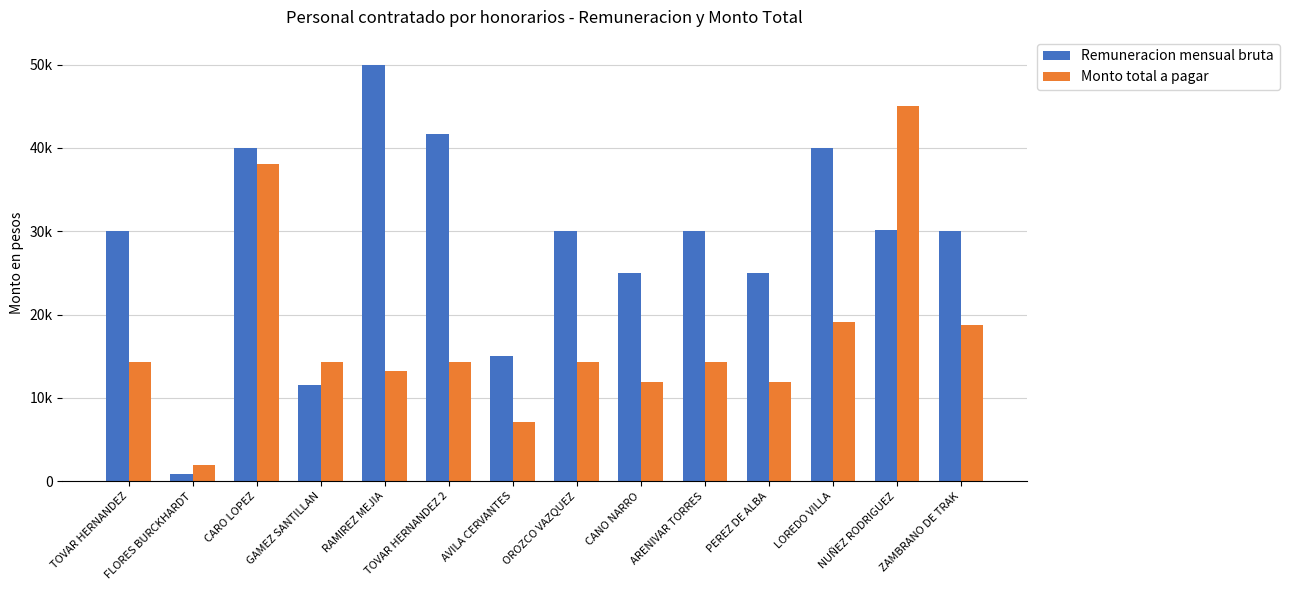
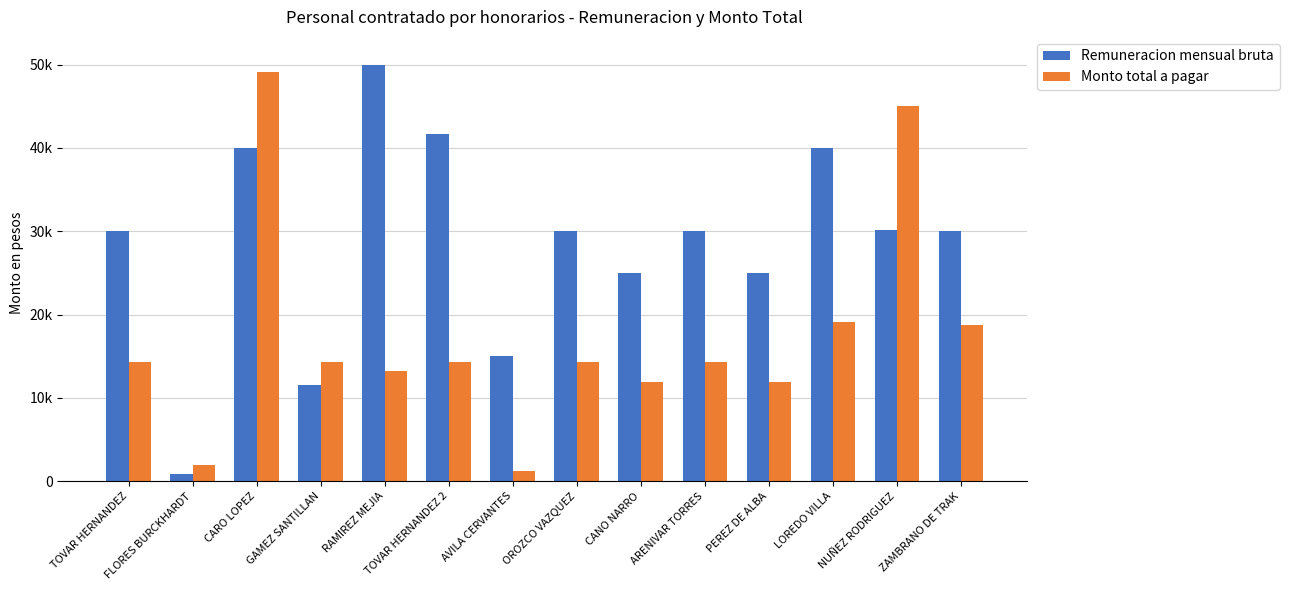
Monto total a pagar, CARO LOPEZ: 38000 -> 49000
Monto total a pagar, AVILA CERVANTES: 7000 -> 1000
